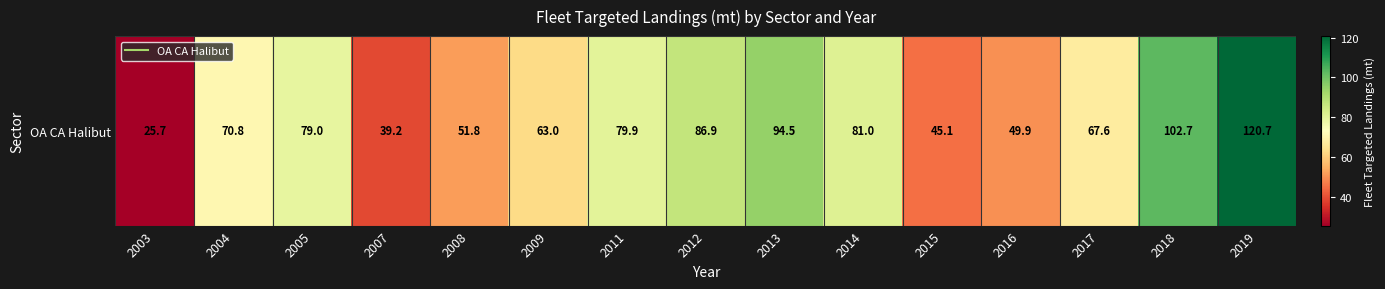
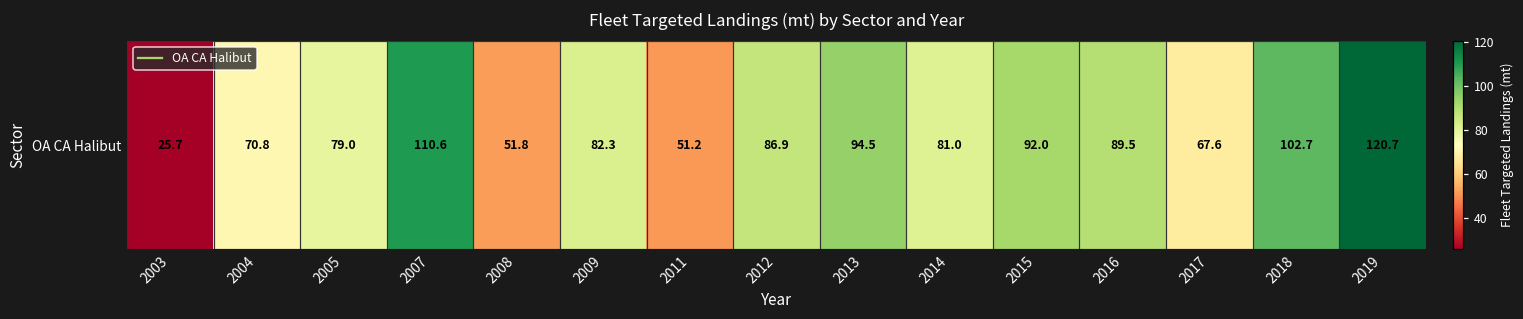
OA CA Halibut, 2007: 39.2 -> 110.6
OA CA Halibut, 2009: 63.0 -> 82.3
OA CA Halibut, 2011: 79.9 -> 51.2
OA CA Halibut, 2015: 45.1 -> 92.0
OA CA Halibut, 2016: 49.9 -> 89.5
